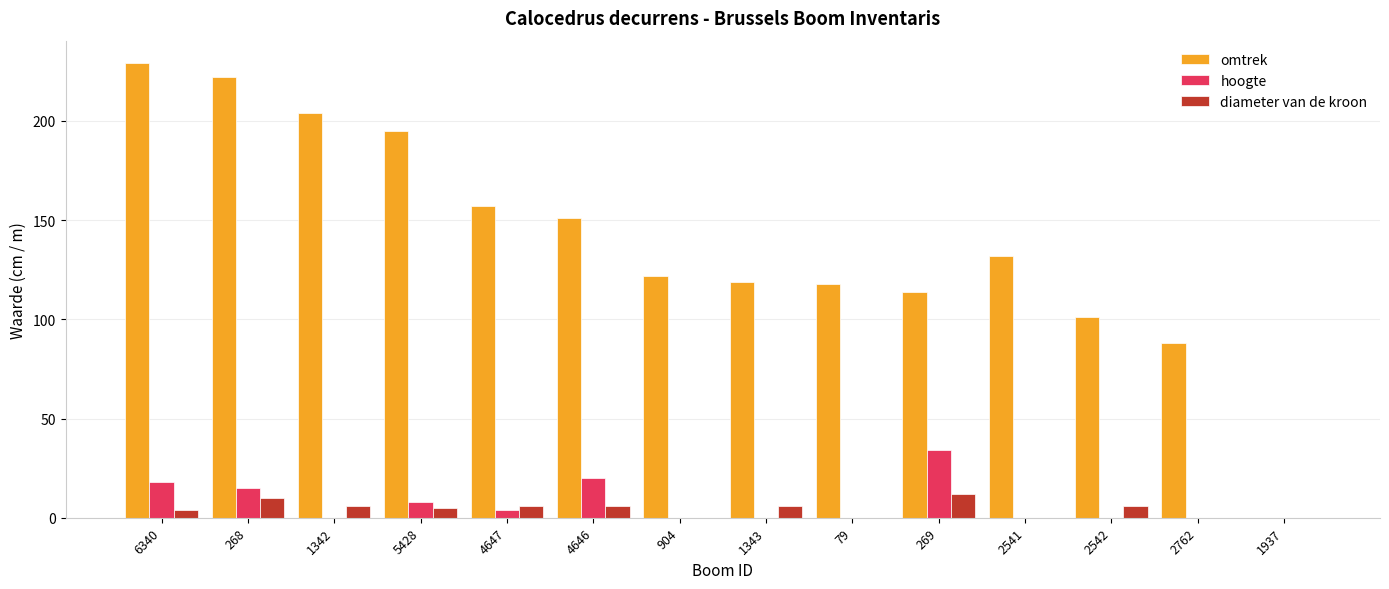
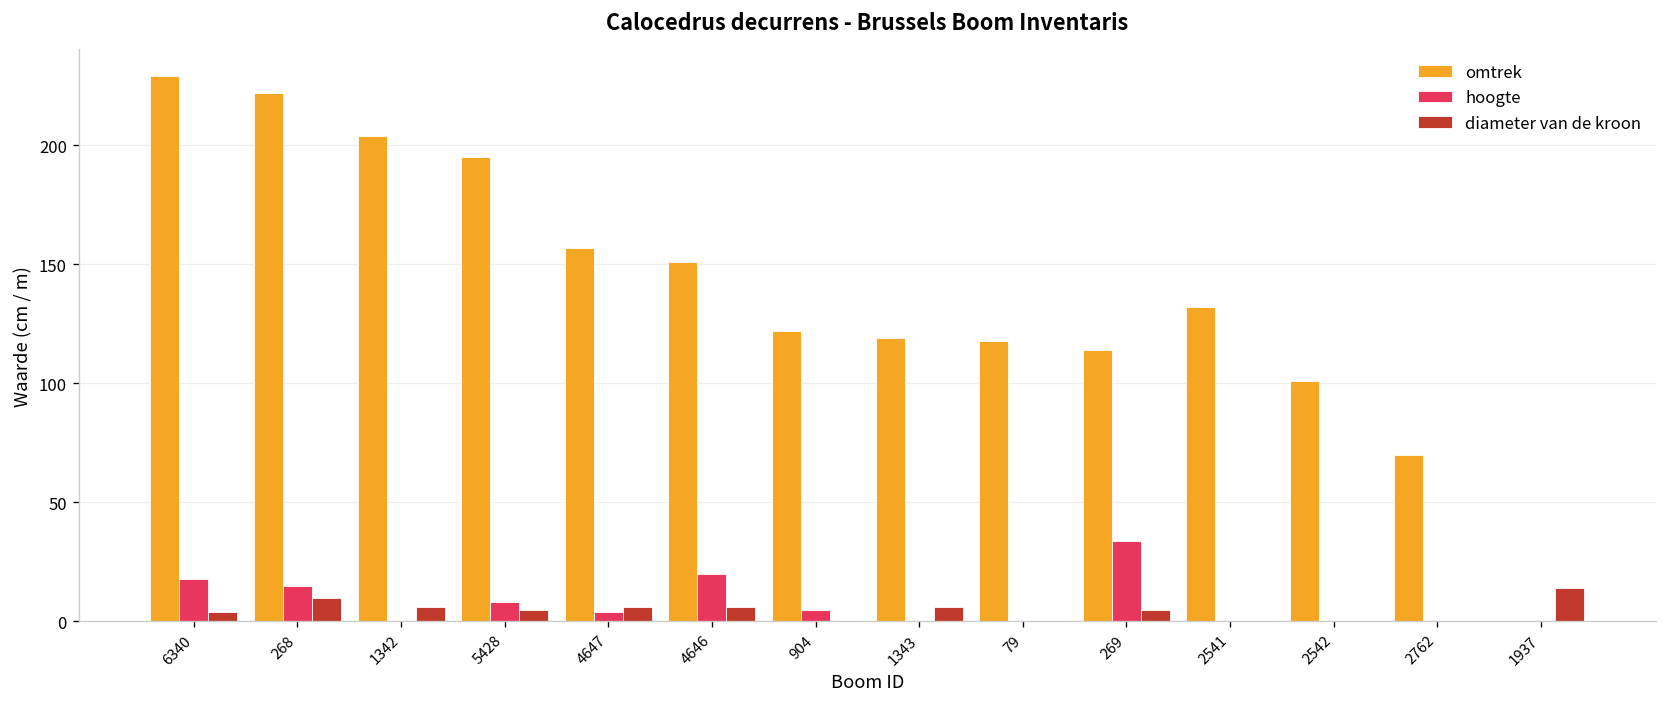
hoogte, 904: 0 -> 5
diameter van de kroon, 269: 12 -> 5
diameter van de kroon, 2542: 6 -> 0
omtrek, 2762: 88 -> 70
diameter van de kroon, 1937: 0 -> 14
